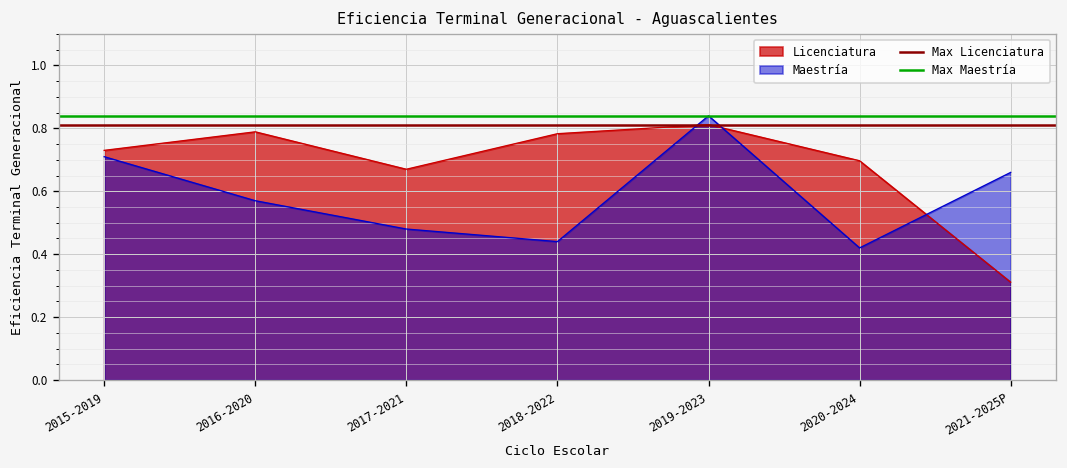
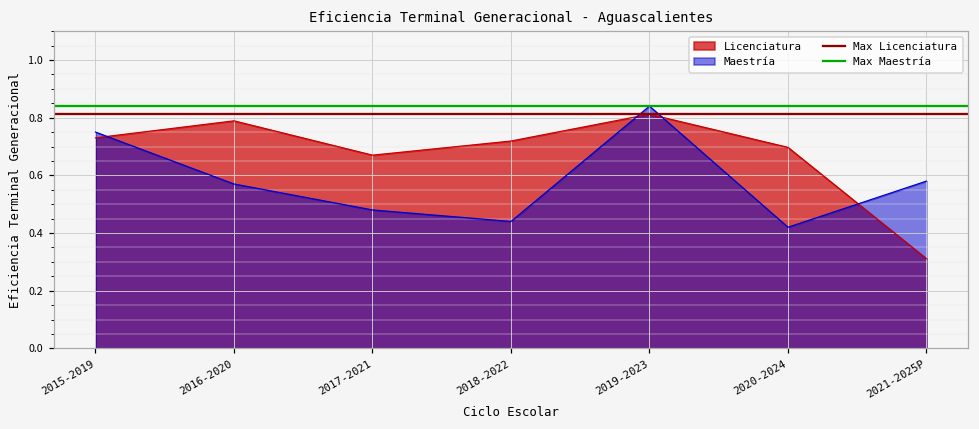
Maestría, 2015-2019: 0.71 -> 0.75
Licenciatura, 2018-2022: 0.78 -> 0.72
Maestría, 2021-2025P: 0.66 -> 0.58
